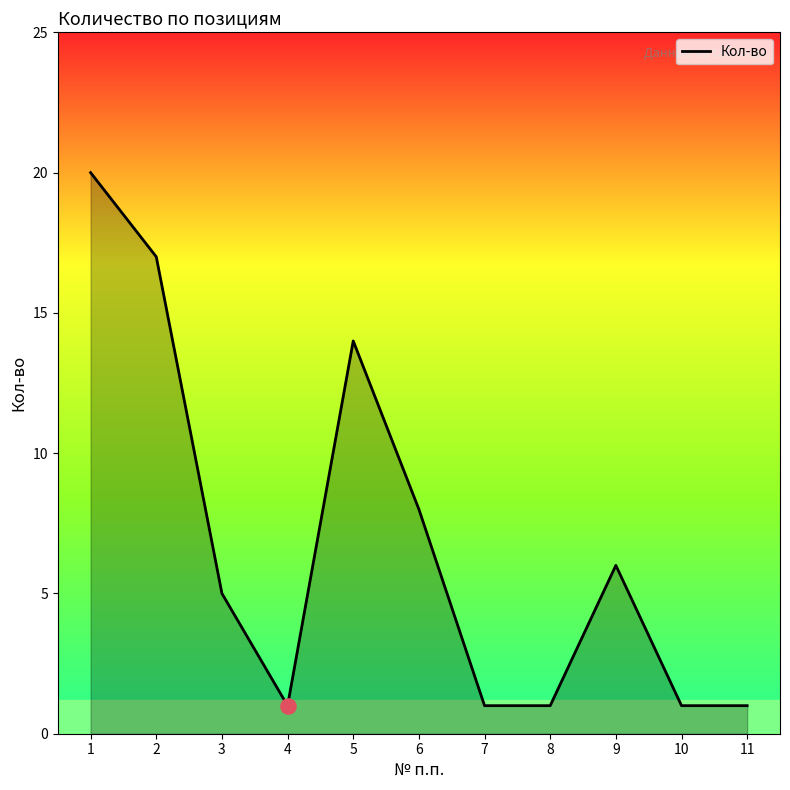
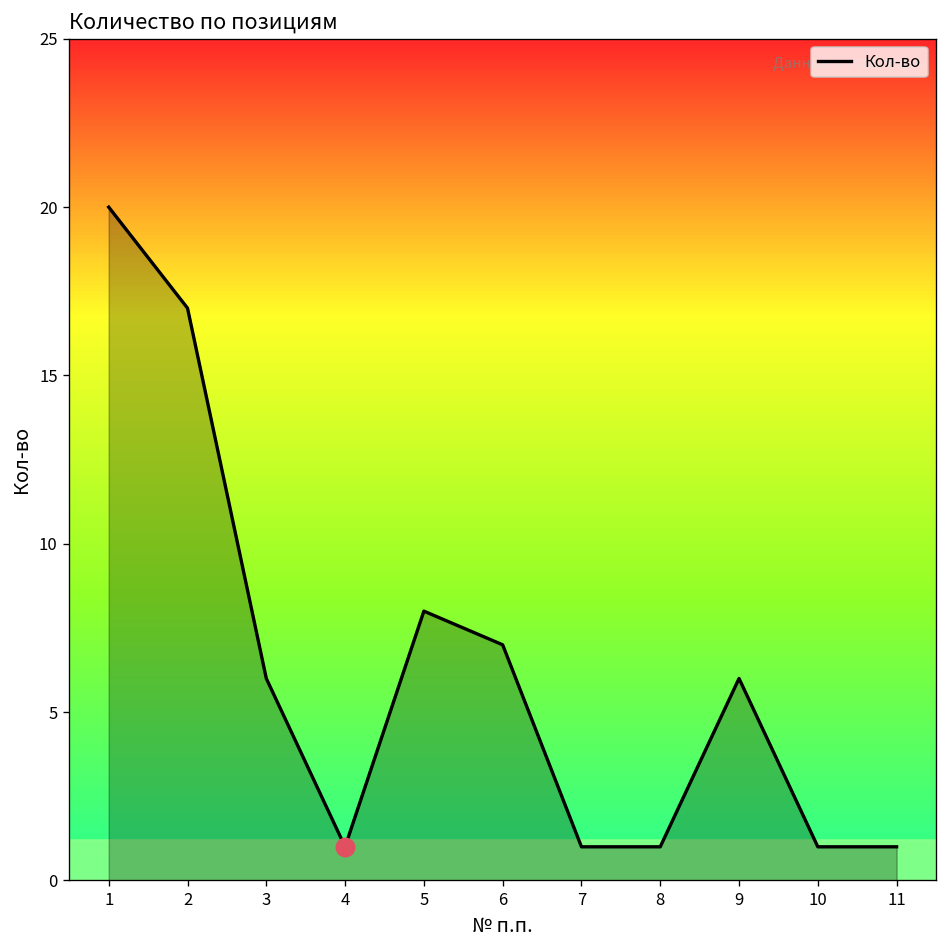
Кол-во, 3: 5 -> 6
Кол-во, 5: 14 -> 8
Кол-во, 6: 8 -> 7
